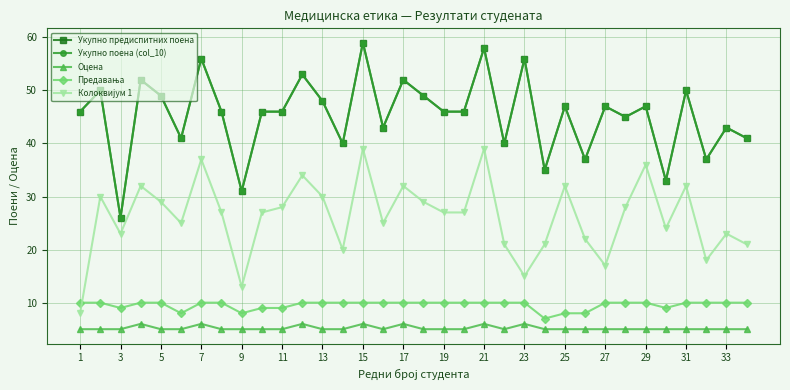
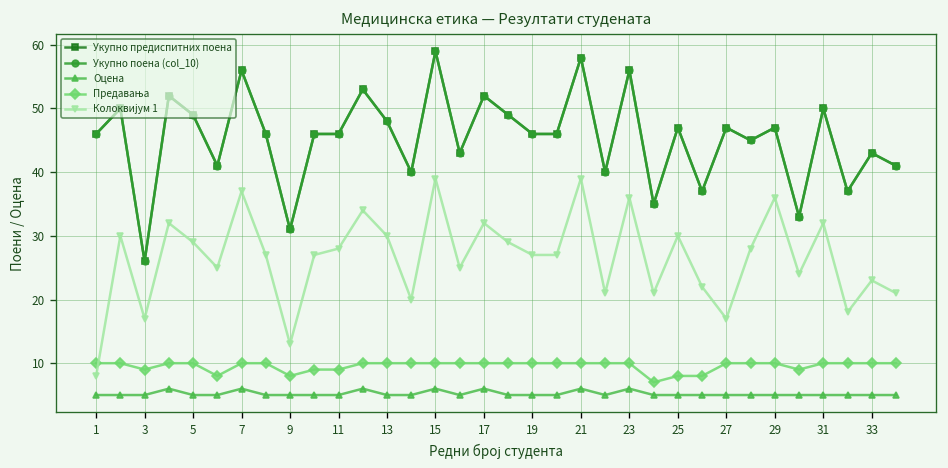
Колоквијум 1, 3: 23 -> 17
Колоквијум 1, 23: 15 -> 36
Колоквијум 1, 25: 32 -> 30
